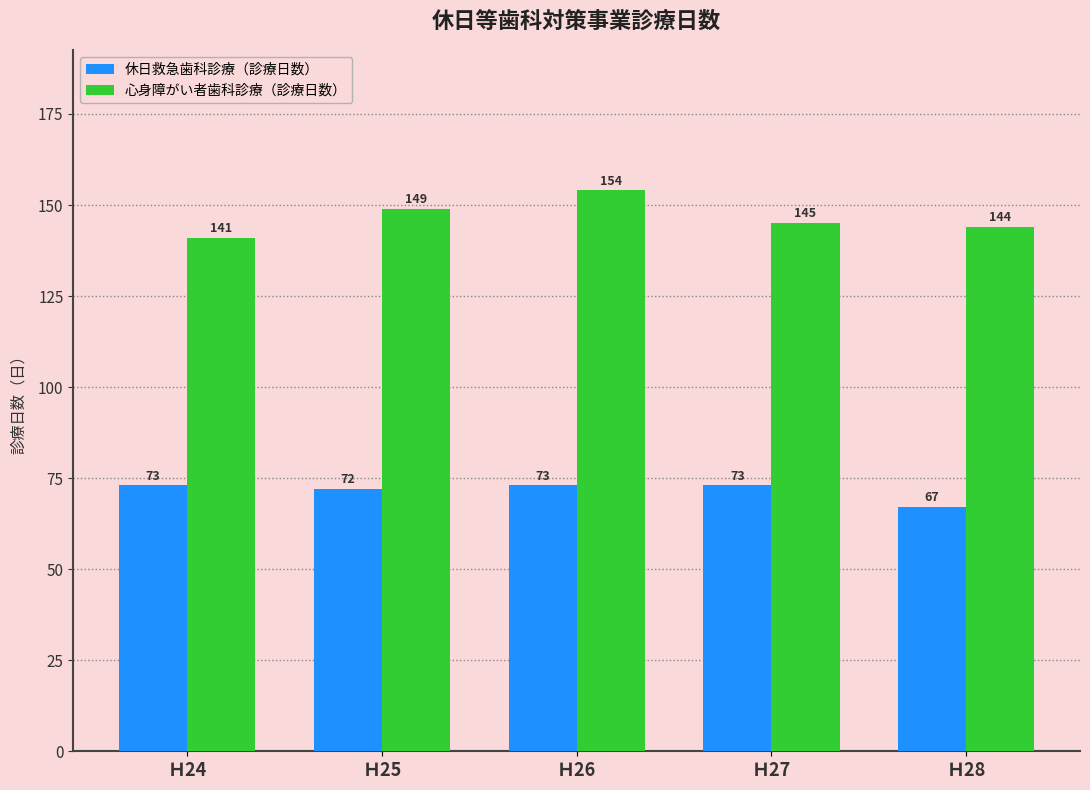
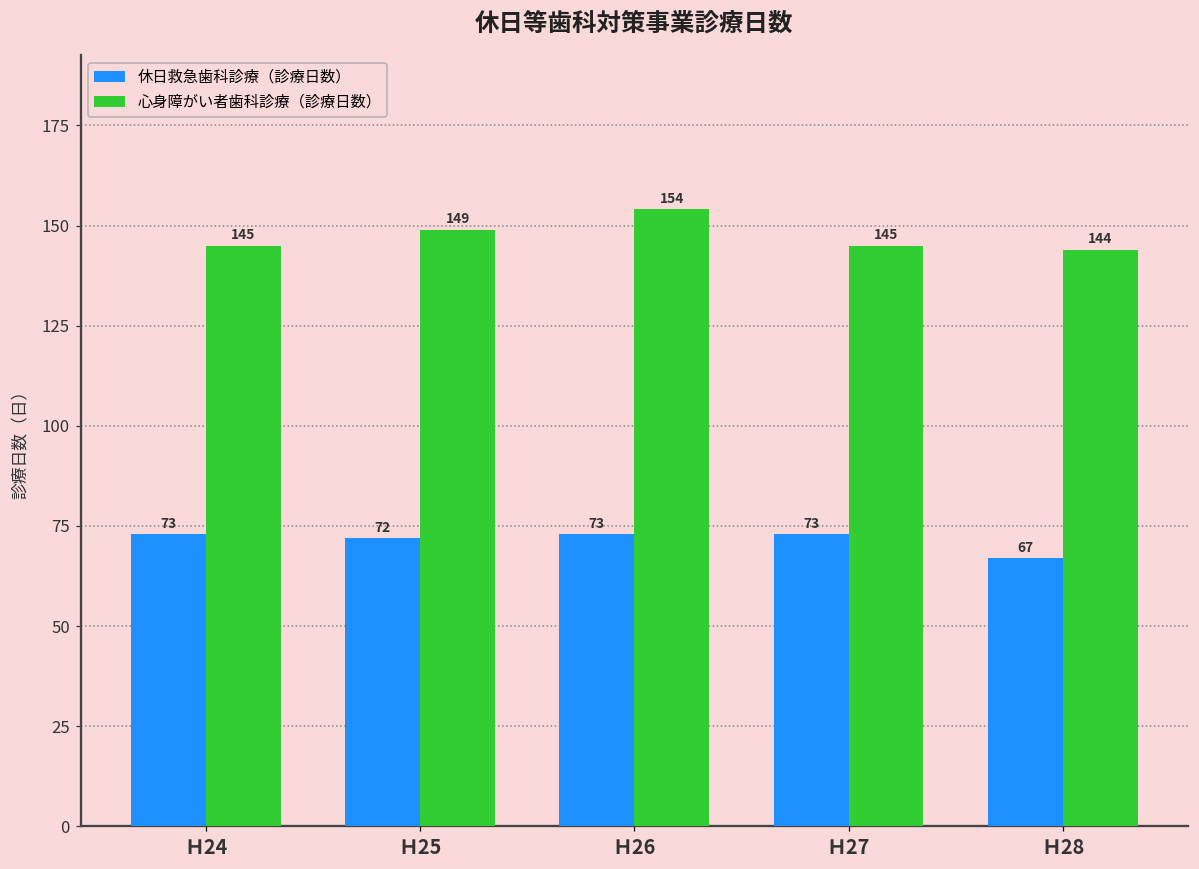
心身障がい者歯科診療（診療日数）, Ｈ24: 141 -> 145
